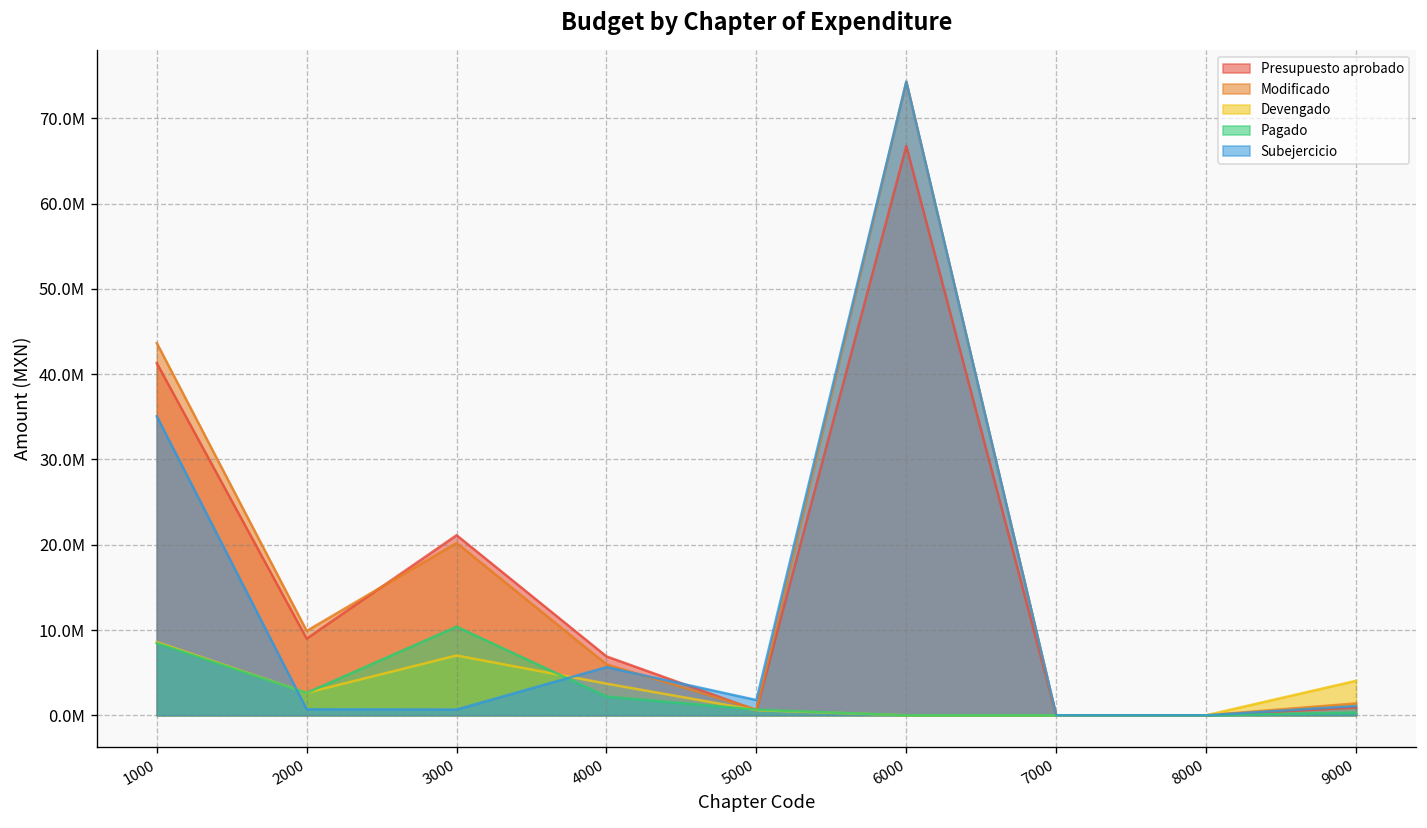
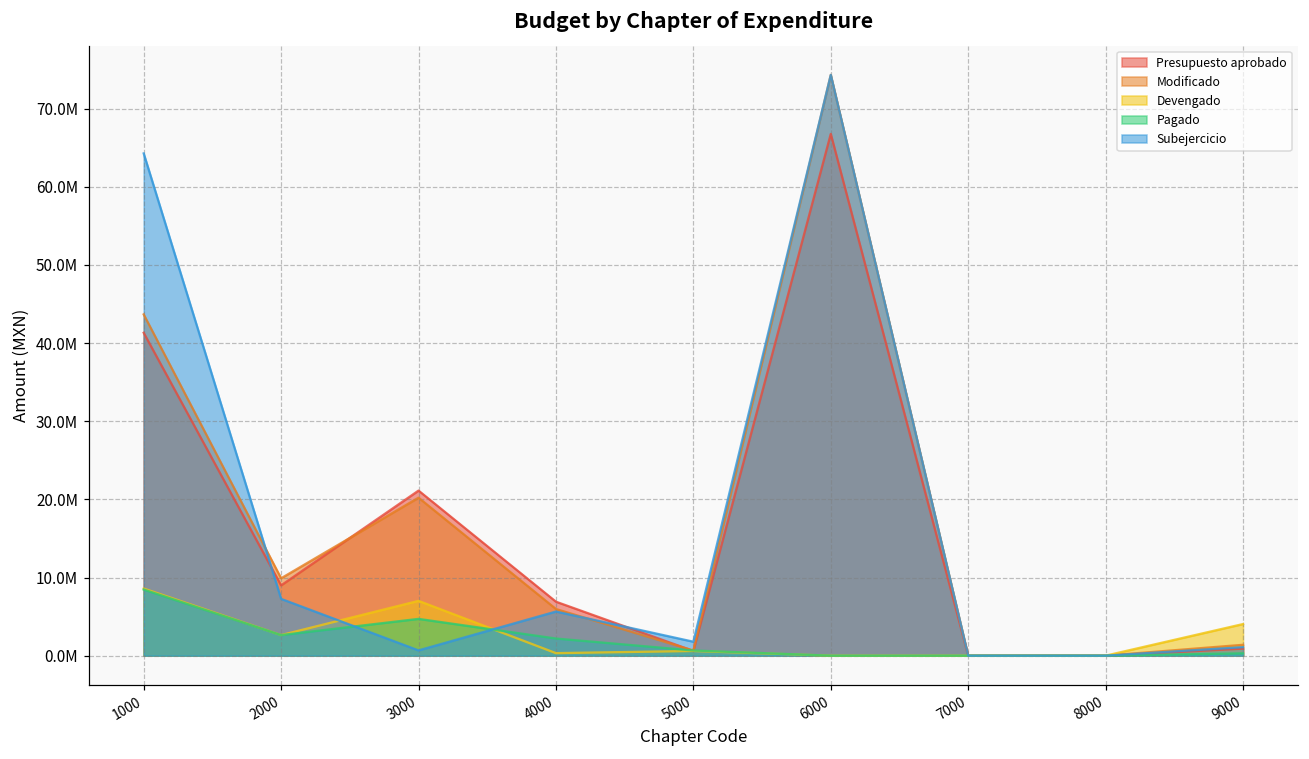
Subejercicio, 1000: 35000000 -> 64000000
Subejercicio, 2000: 1000000 -> 7000000
Pagado, 3000: 10000000 -> 5000000
Devengado, 4000: 4000000 -> 0
